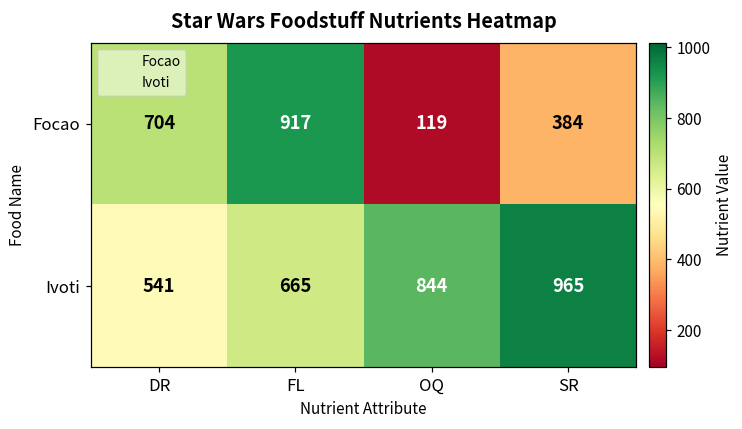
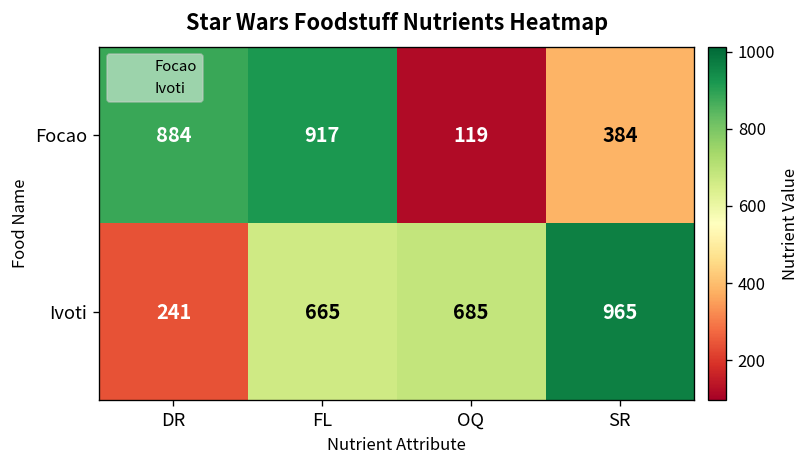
Focao, DR: 704 -> 884
Ivoti, DR: 541 -> 241
Ivoti, OQ: 844 -> 685
